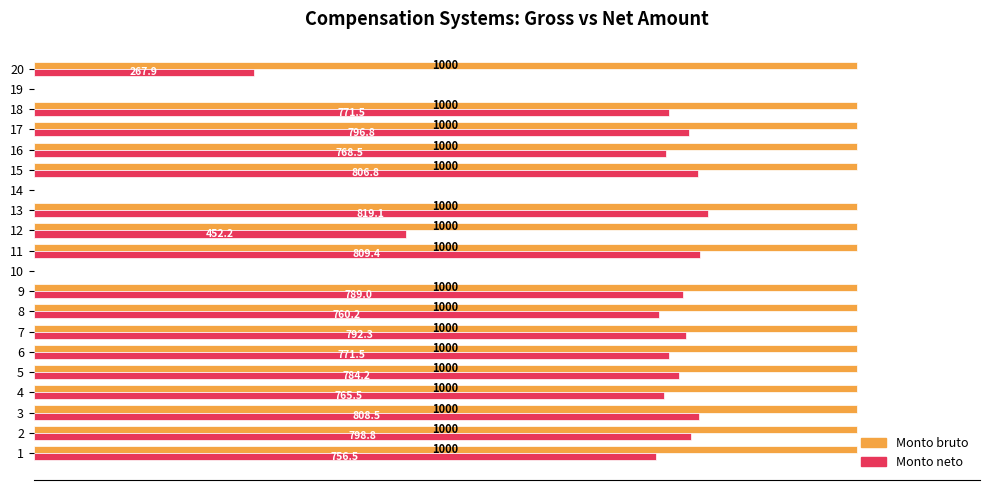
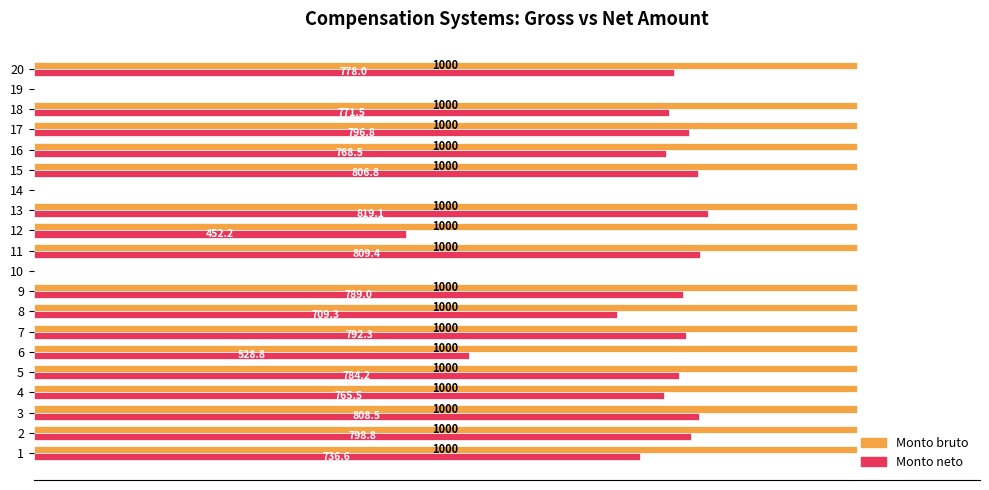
Monto neto, 20: 267.9 -> 778.0
Monto neto, 8: 760.2 -> 709.3
Monto neto, 6: 771.5 -> 528.8
Monto neto, 1: 756.5 -> 736.6
